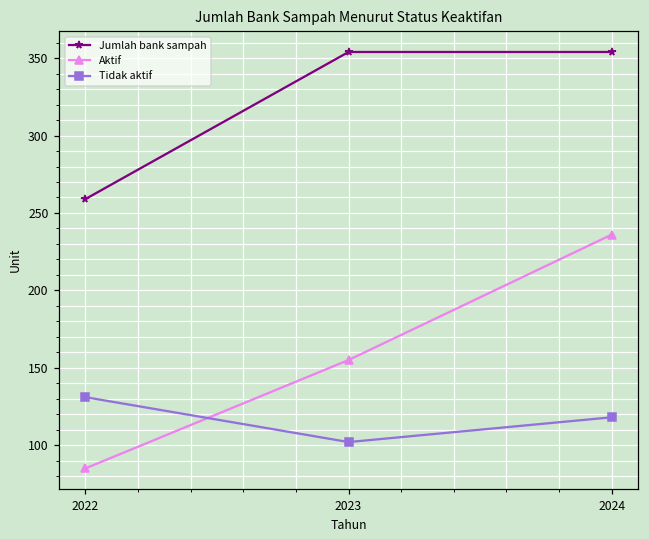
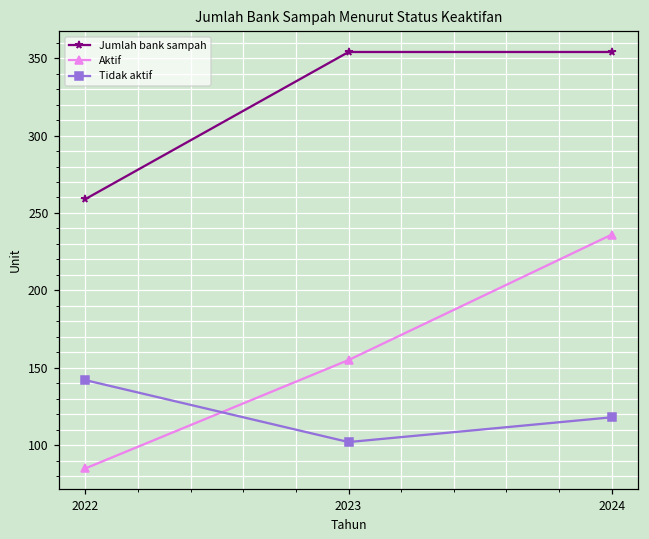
Tidak aktif, 2022: 131 -> 142
